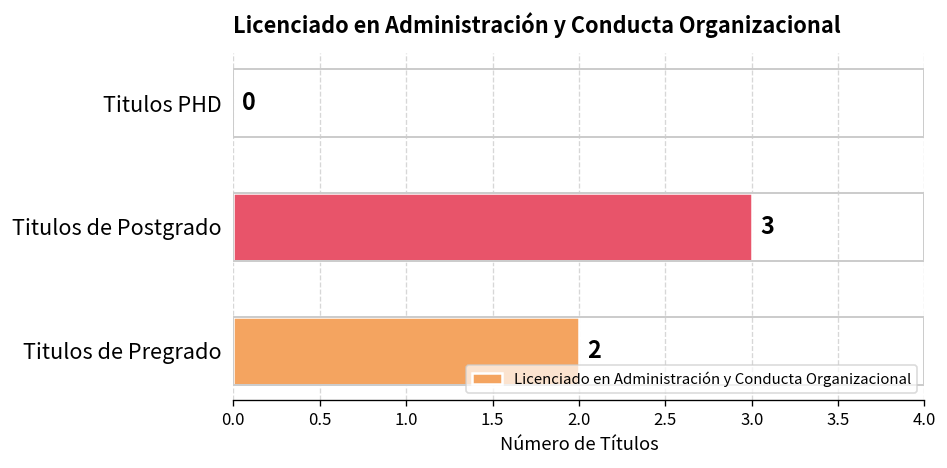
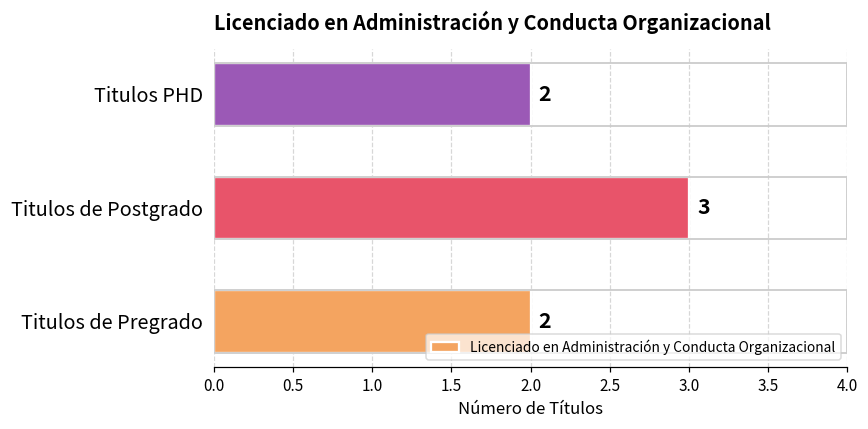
Titulos PHD: 0 -> 2
